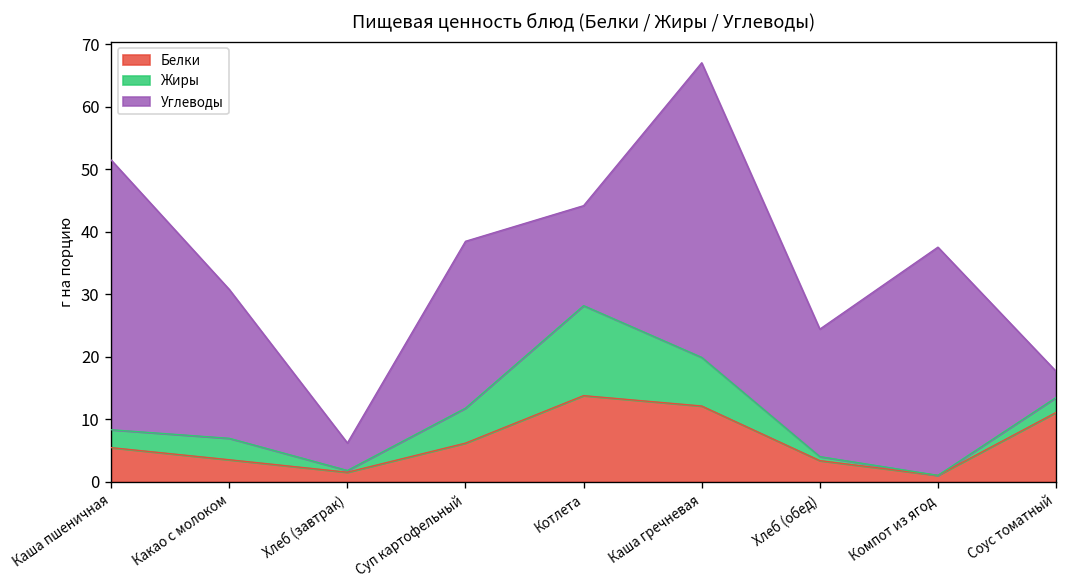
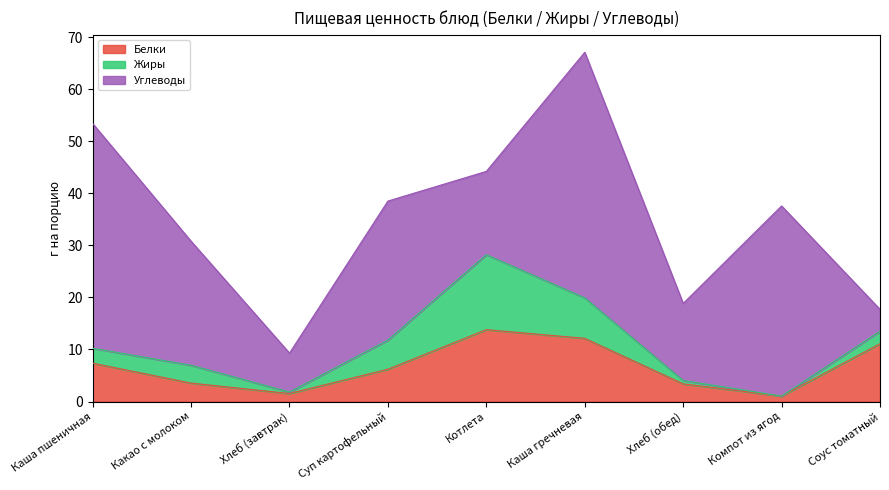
Белки, Каша пшеничная: 5 -> 7
Углеводы, Хлеб (завтрак): 4 -> 7
Углеводы, Хлеб (обед): 20 -> 15
